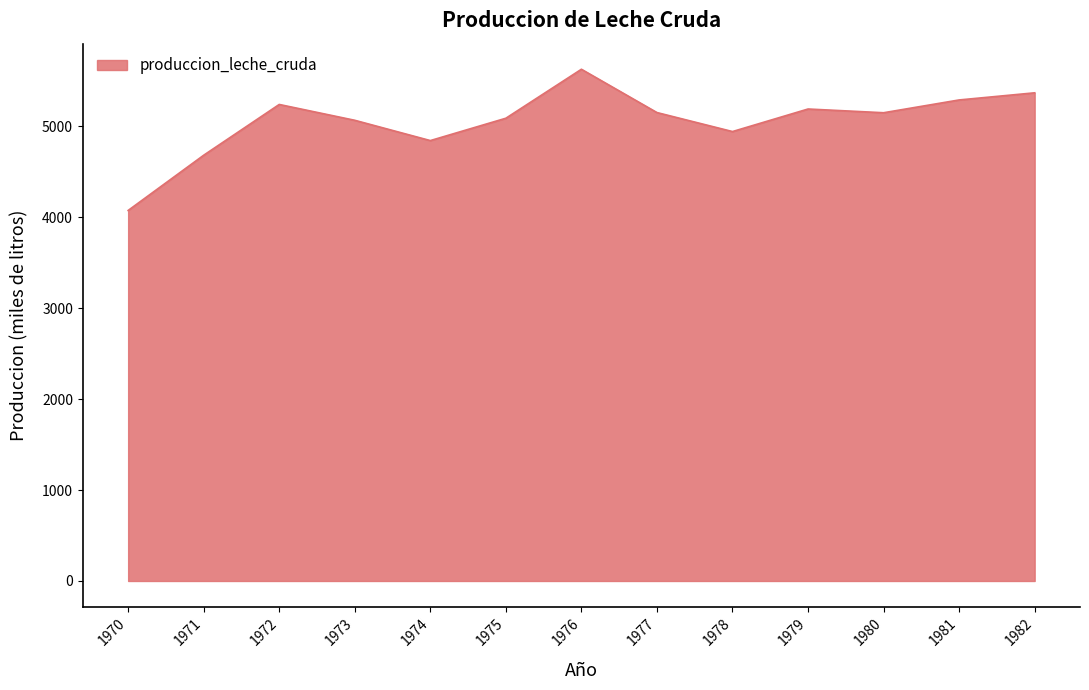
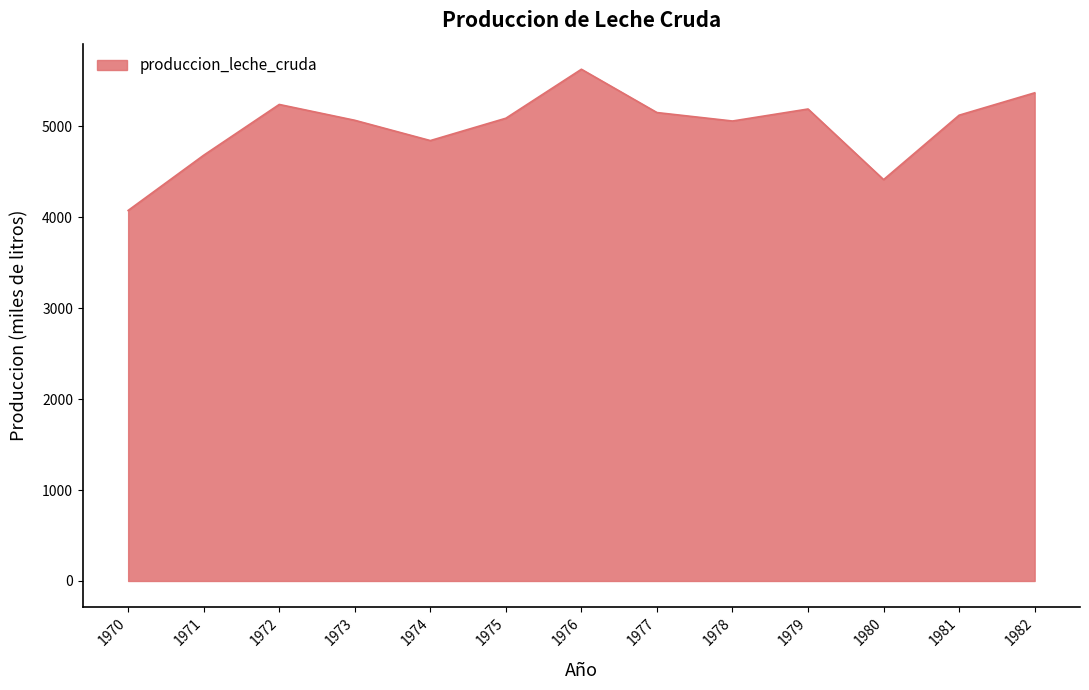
1978: 4900 -> 5100
1980: 5100 -> 4400
1981: 5300 -> 5100
